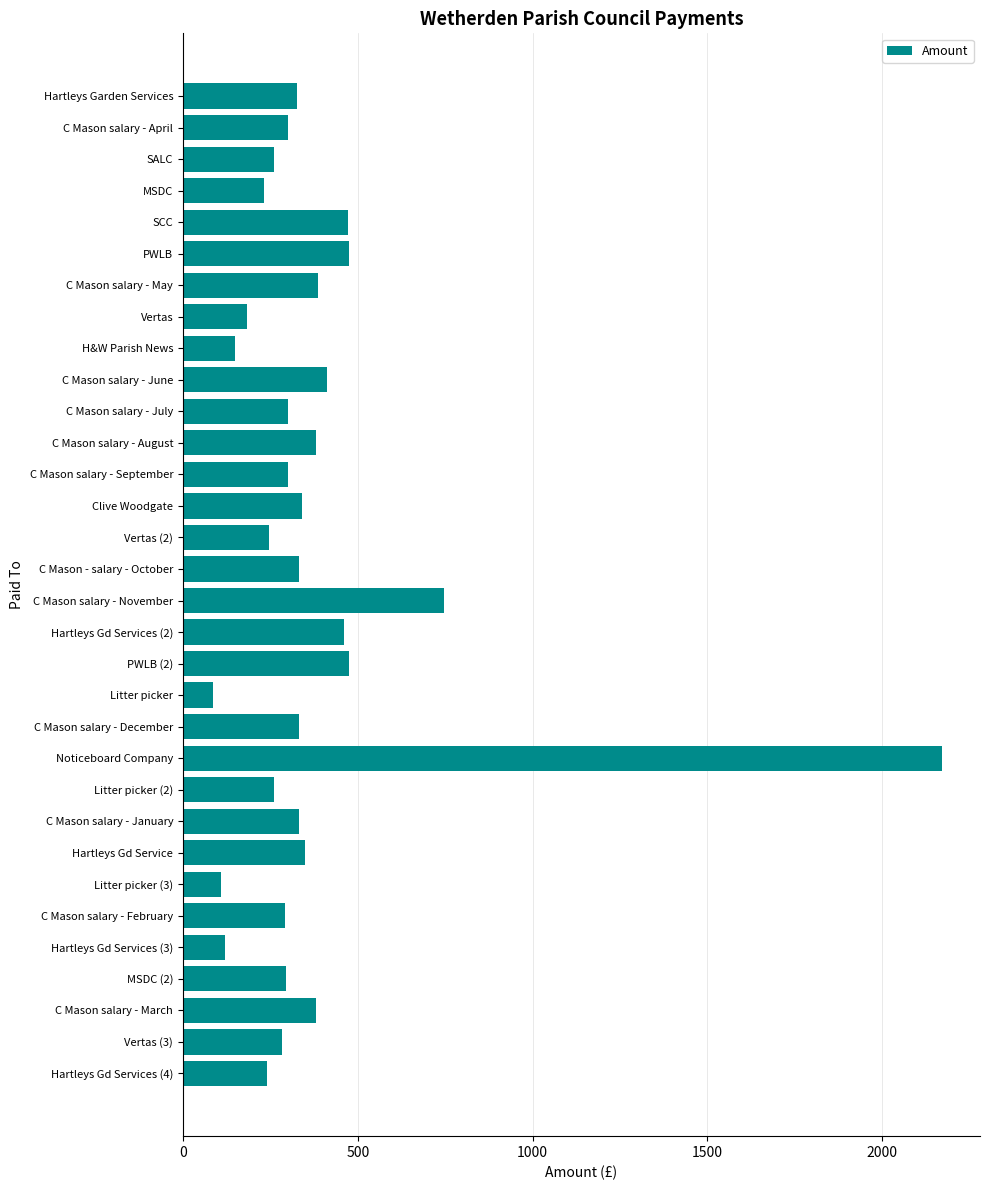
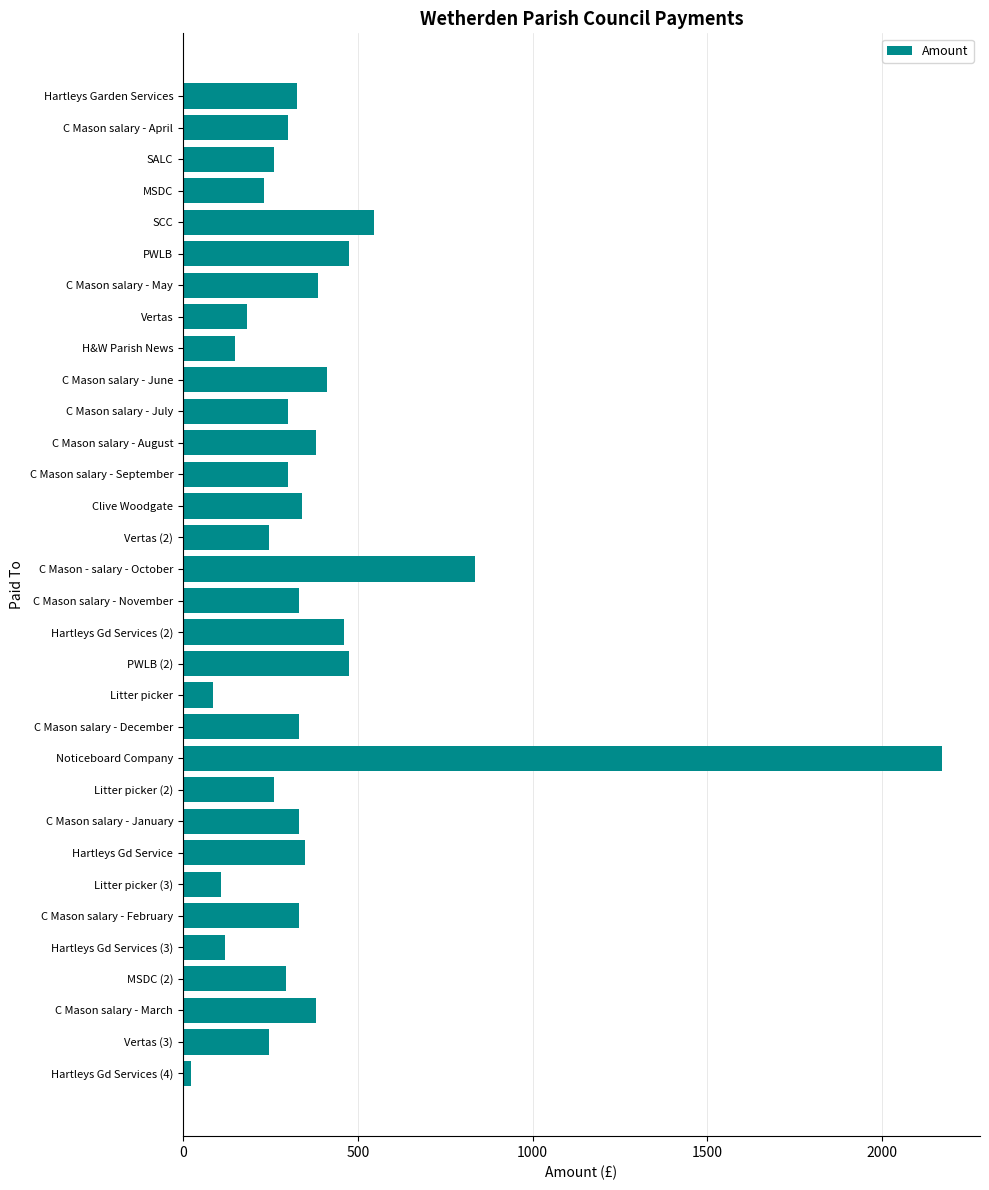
SCC: 470 -> 550
C Mason - salary - October: 330 -> 830
C Mason salary - November: 750 -> 330
C Mason salary - February: 290 -> 330
Vertas (3): 280 -> 240
Hartleys Gd Services (4): 240 -> 20
